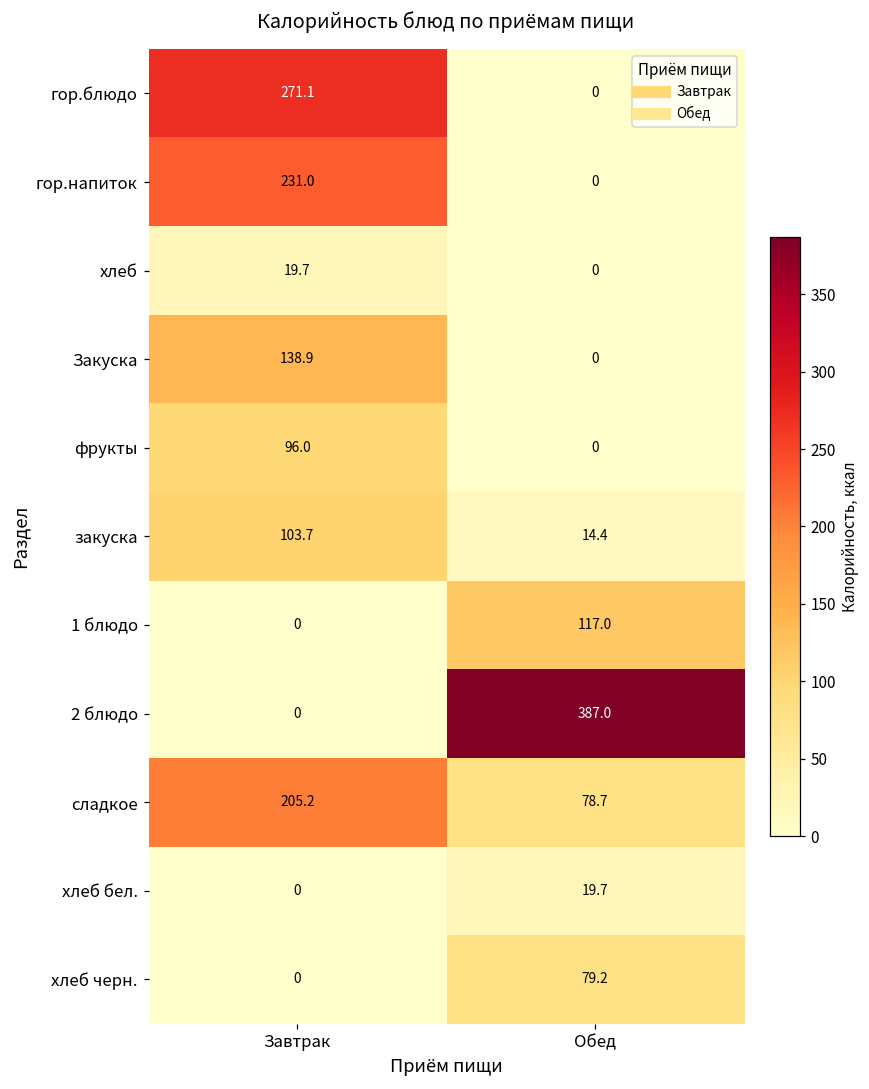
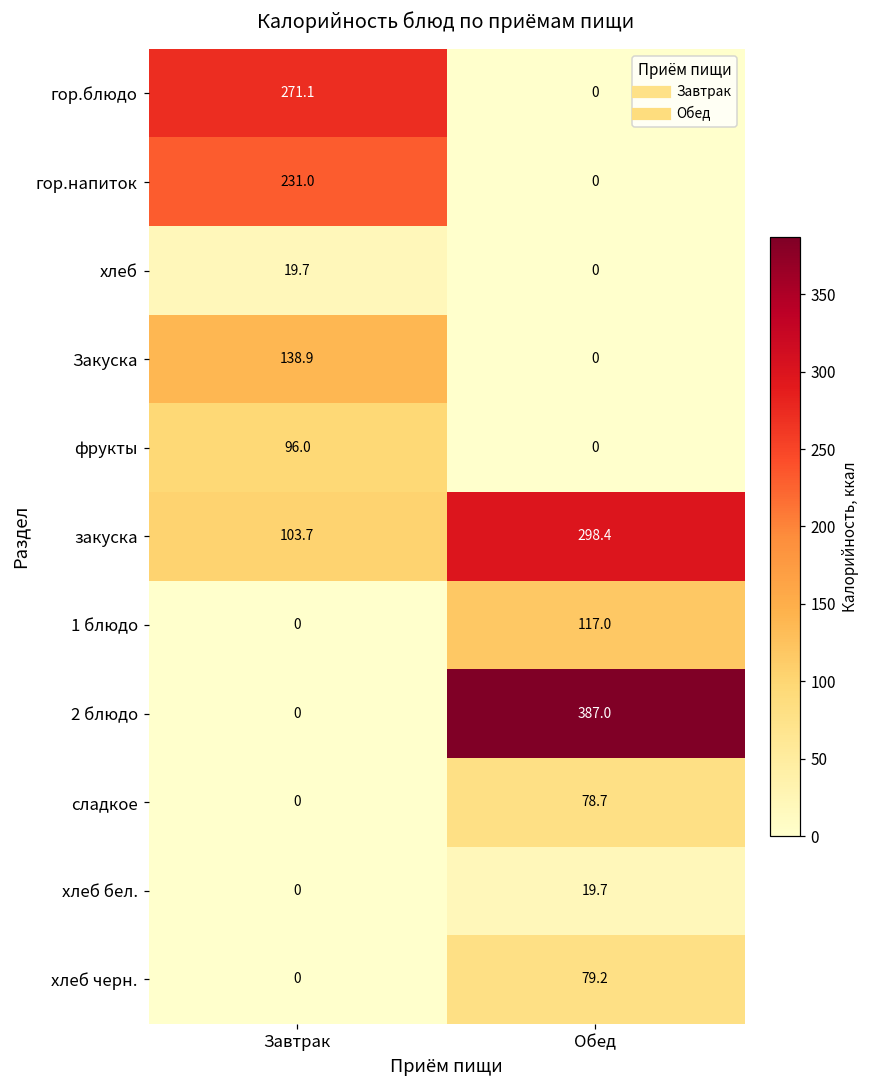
закуска, Обед: 14.4 -> 298.4
сладкое, Завтрак: 205.2 -> 0
